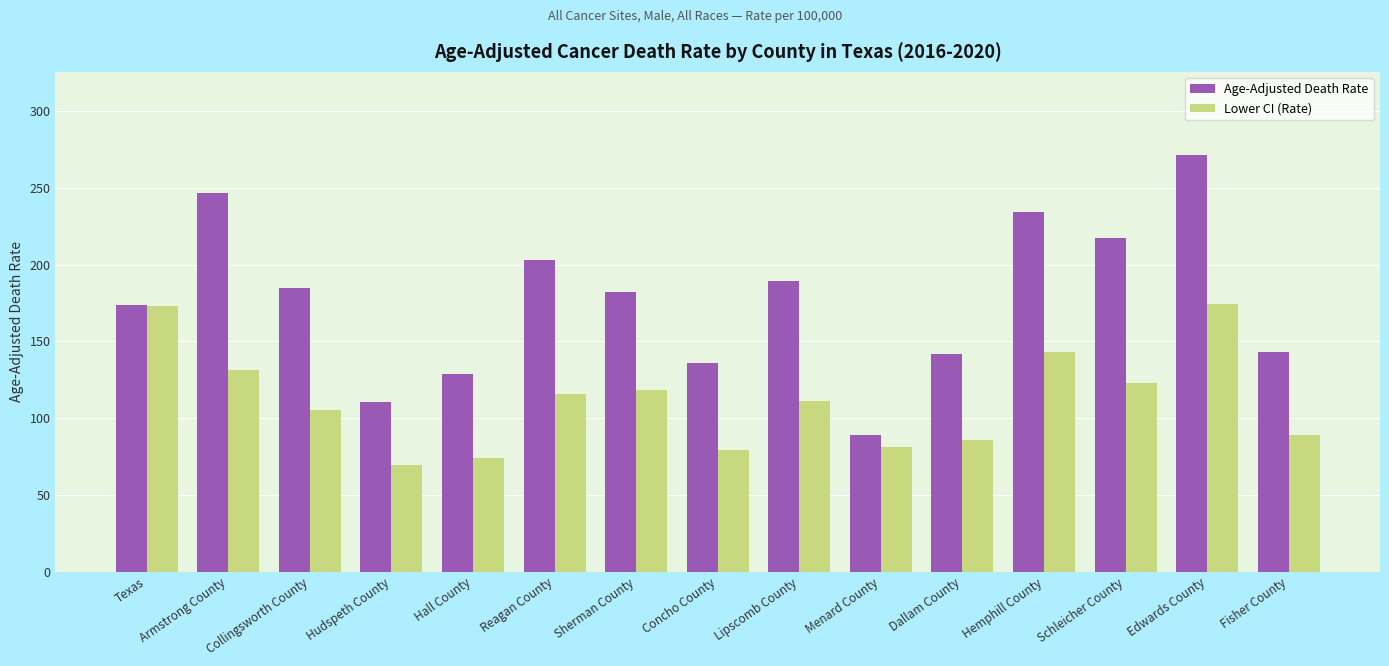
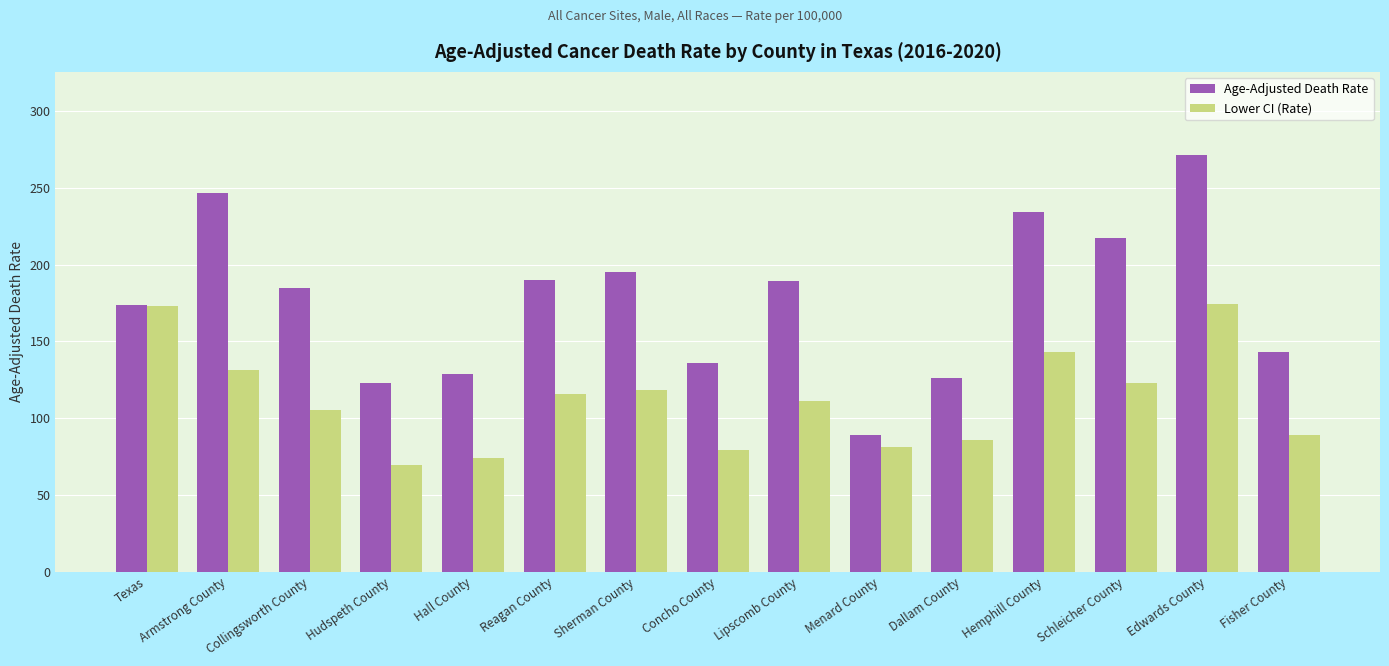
Age-Adjusted Death Rate, Hudspeth County: 111 -> 123
Age-Adjusted Death Rate, Reagan County: 203 -> 190
Age-Adjusted Death Rate, Sherman County: 182 -> 195
Age-Adjusted Death Rate, Dallam County: 142 -> 126
